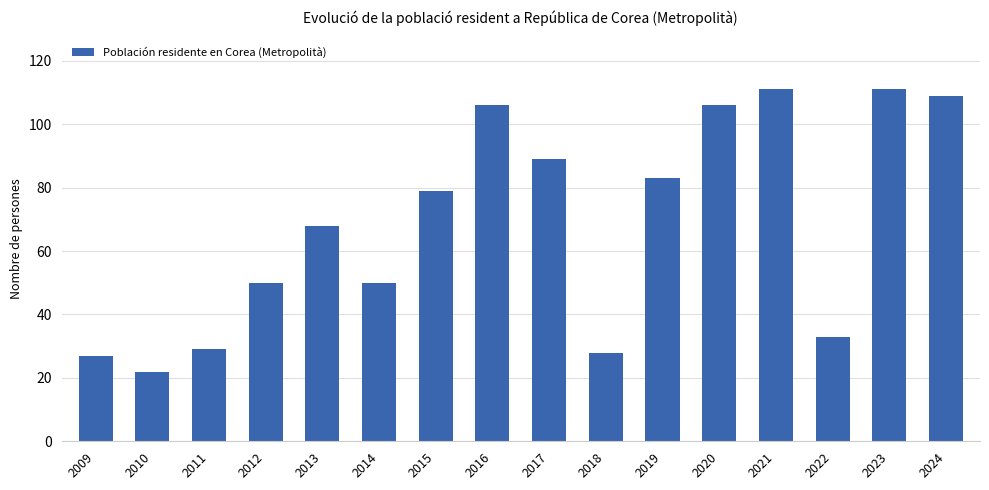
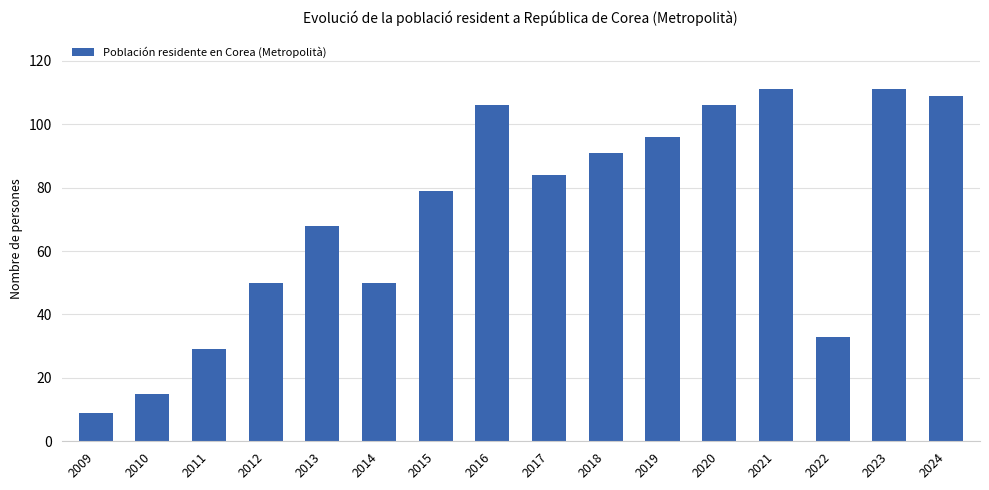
2009: 27 -> 9
2010: 22 -> 15
2017: 89 -> 84
2018: 28 -> 91
2019: 83 -> 96
